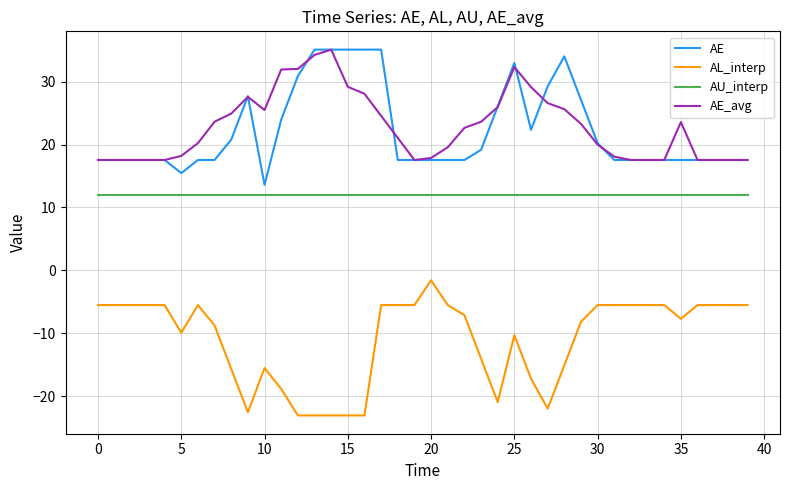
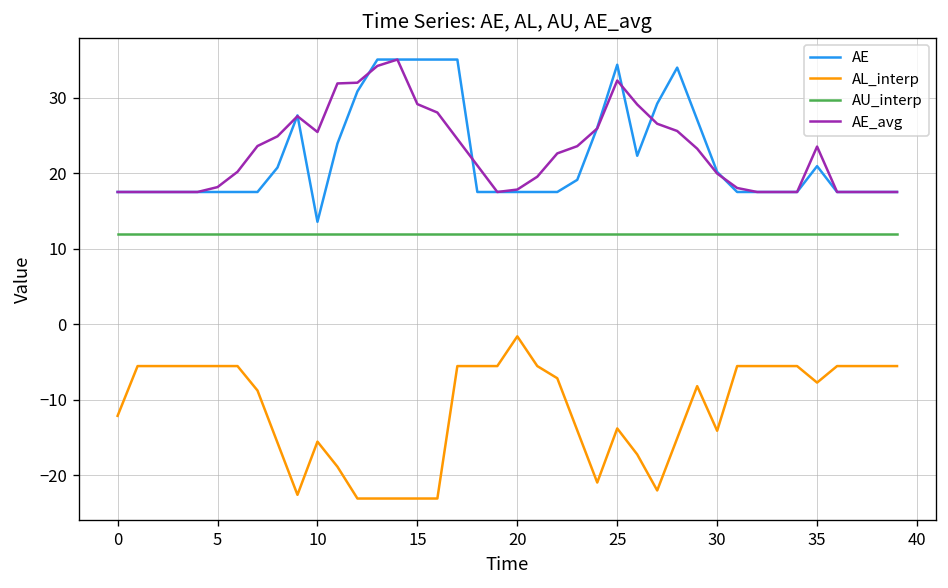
AL_interp, 0: -6 -> -12
AE, 5: 15 -> 18
AL_interp, 5: -10 -> -6
AE, 25: 33 -> 34
AL_interp, 25: -10 -> -14
AL_interp, 30: -6 -> -14
AE, 35: 18 -> 21
